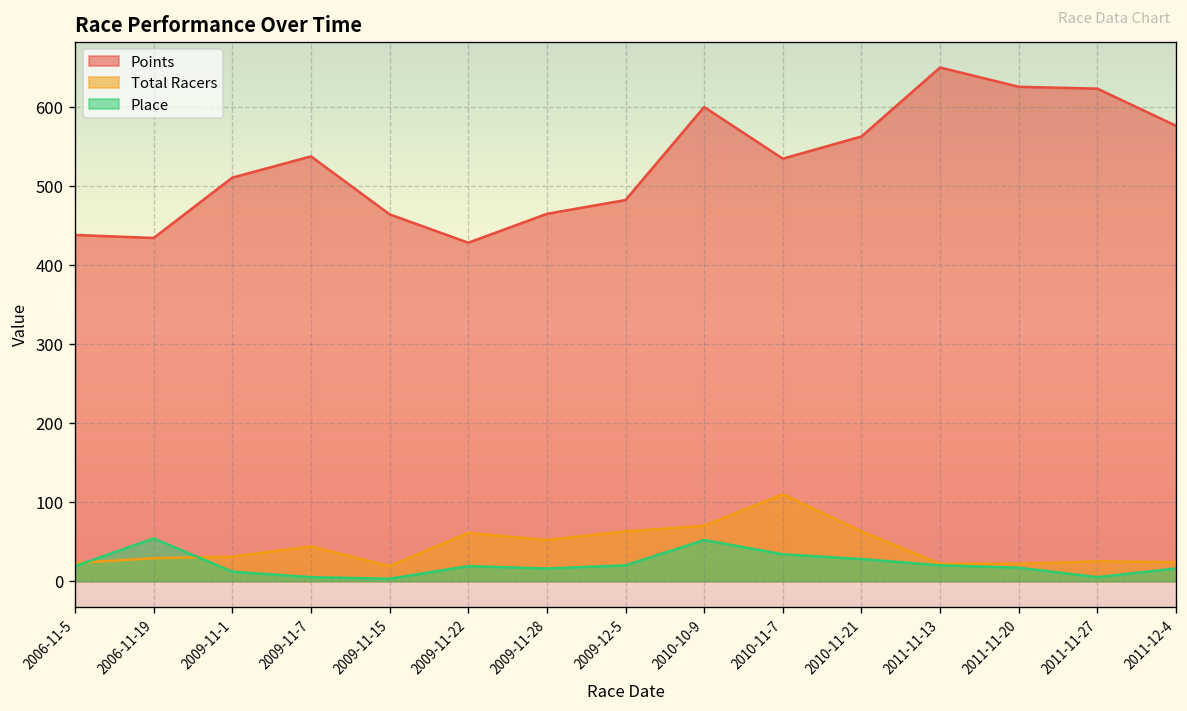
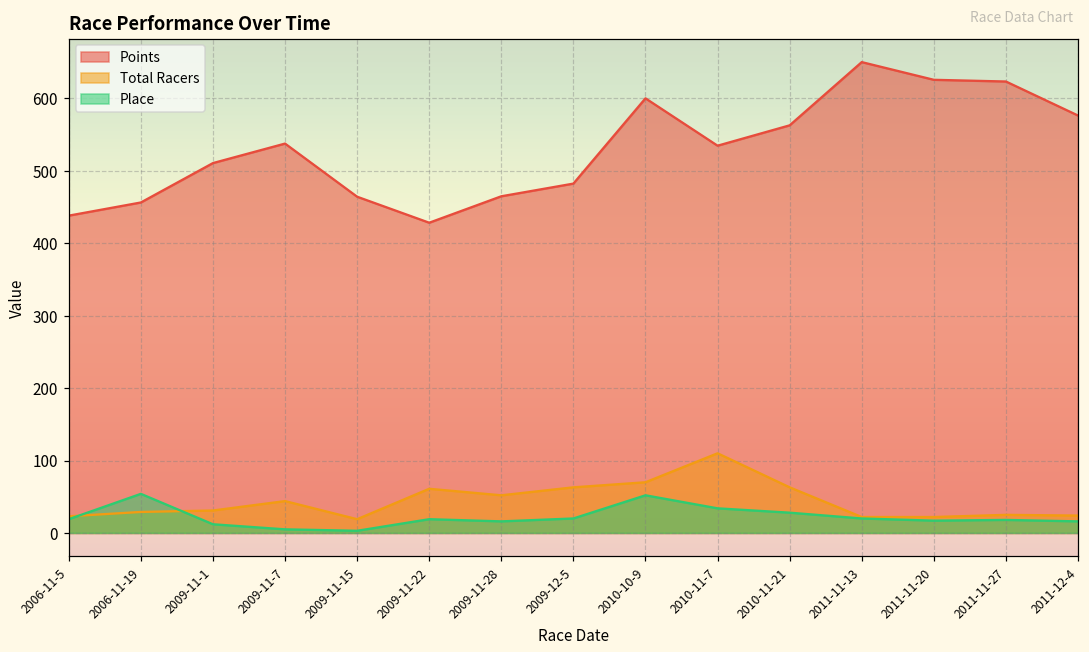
Points, 2006-11-19: 430 -> 460
Place, 2011-11-27: 10 -> 20
